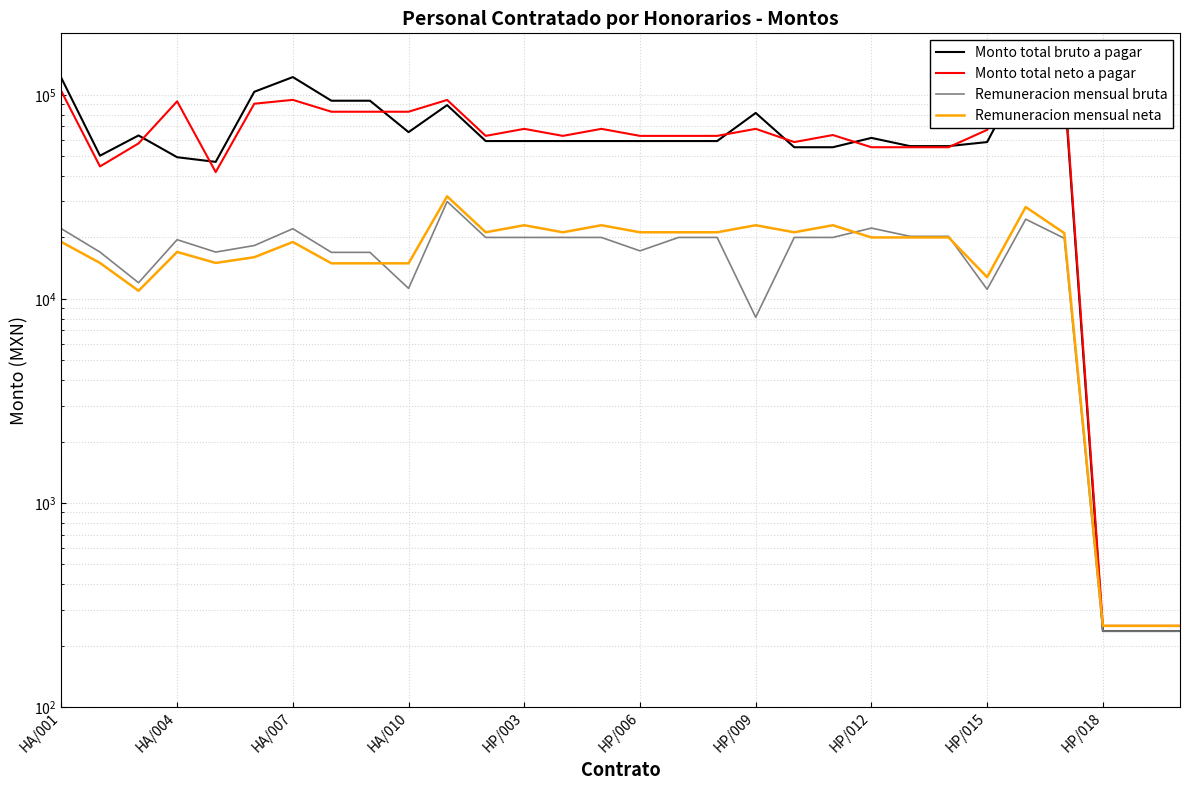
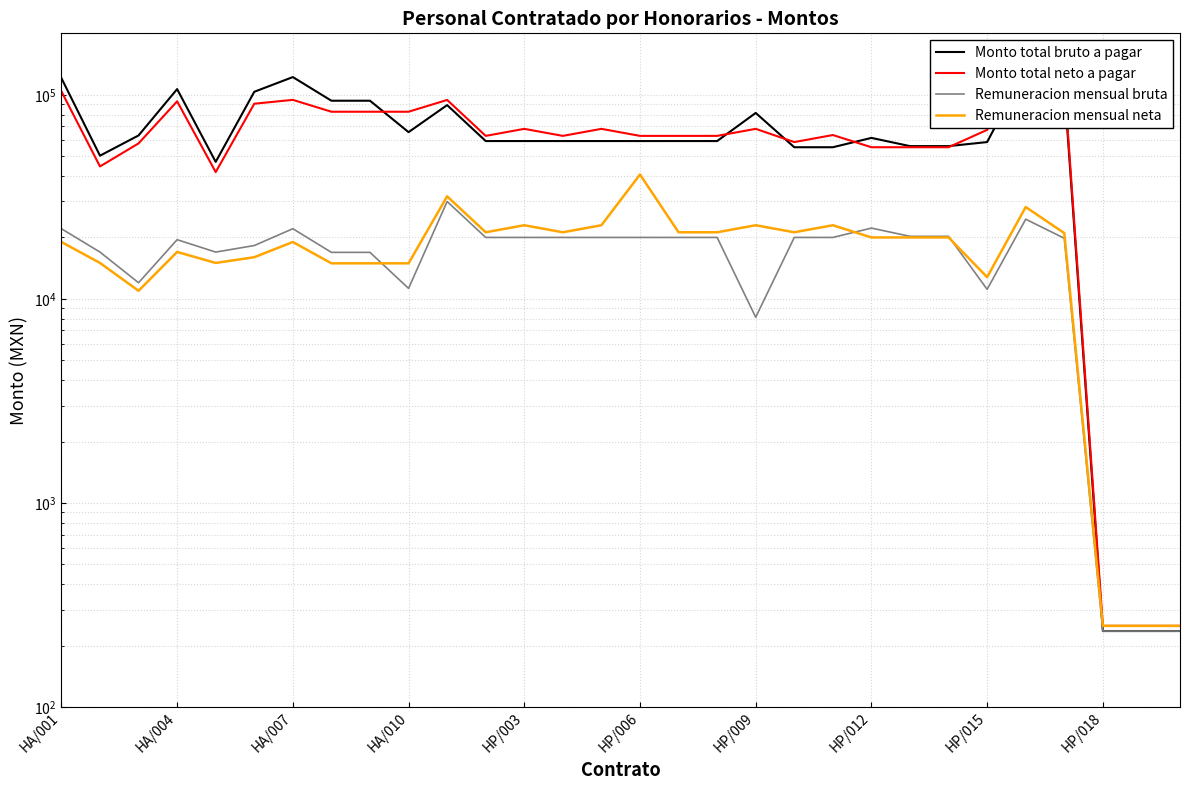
Monto total bruto a pagar, HA/004: 49000 -> 110000
Remuneracion mensual bruta, HP/006: 17000 -> 20000
Remuneracion mensual neta, HP/006: 21000 -> 41000
